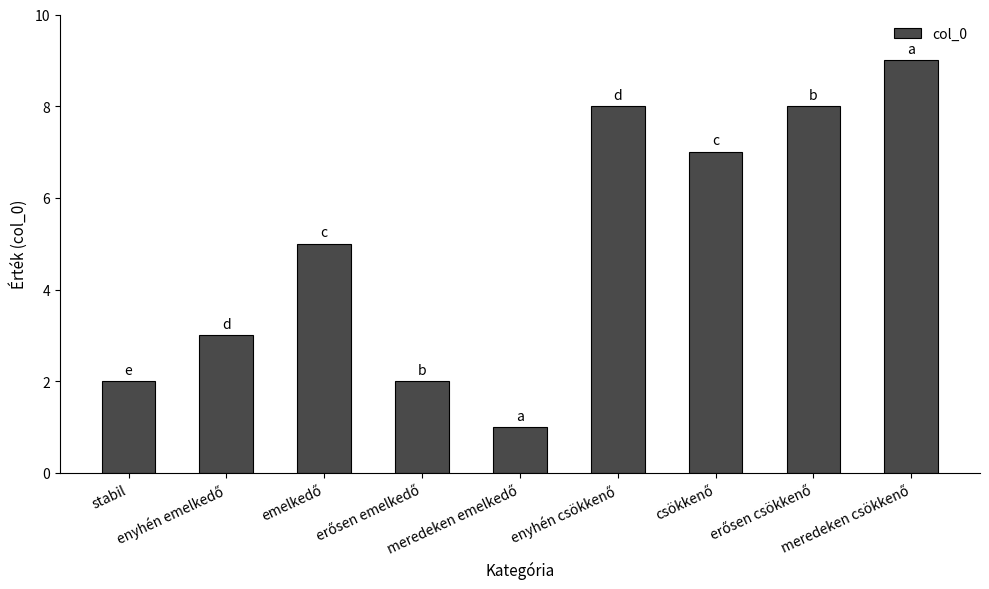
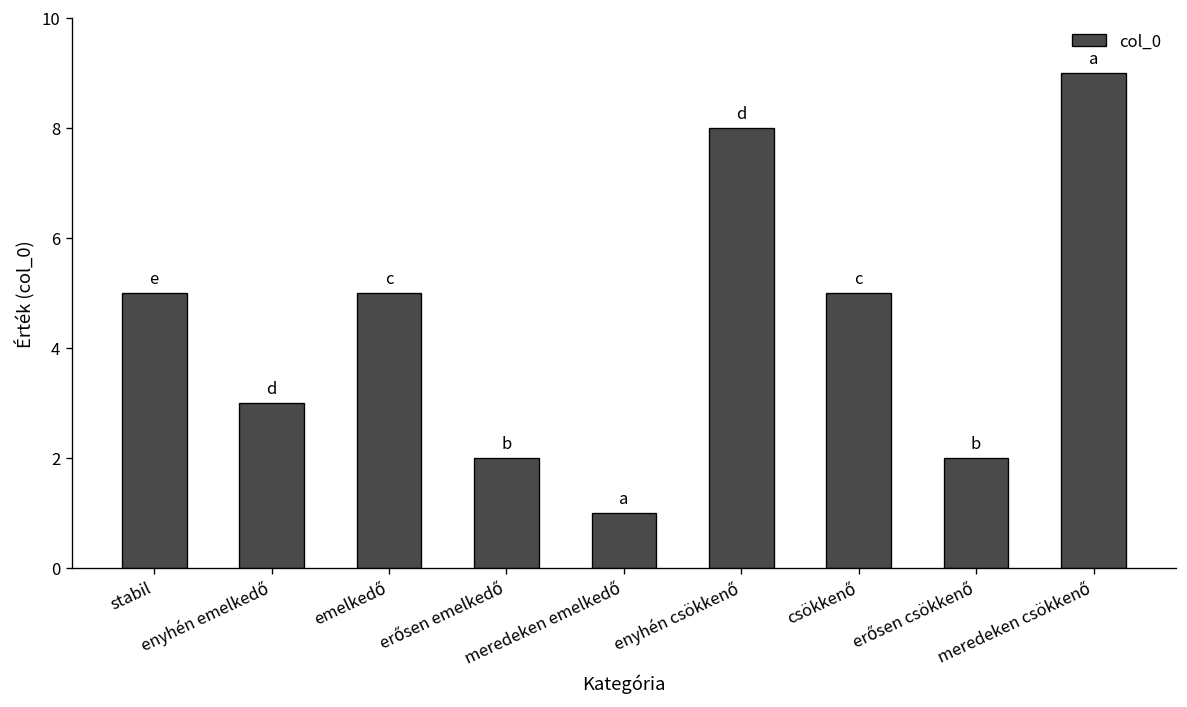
stabil: 2 -> 5
csökkenő: 7 -> 5
erősen csökkenő: 8 -> 2
